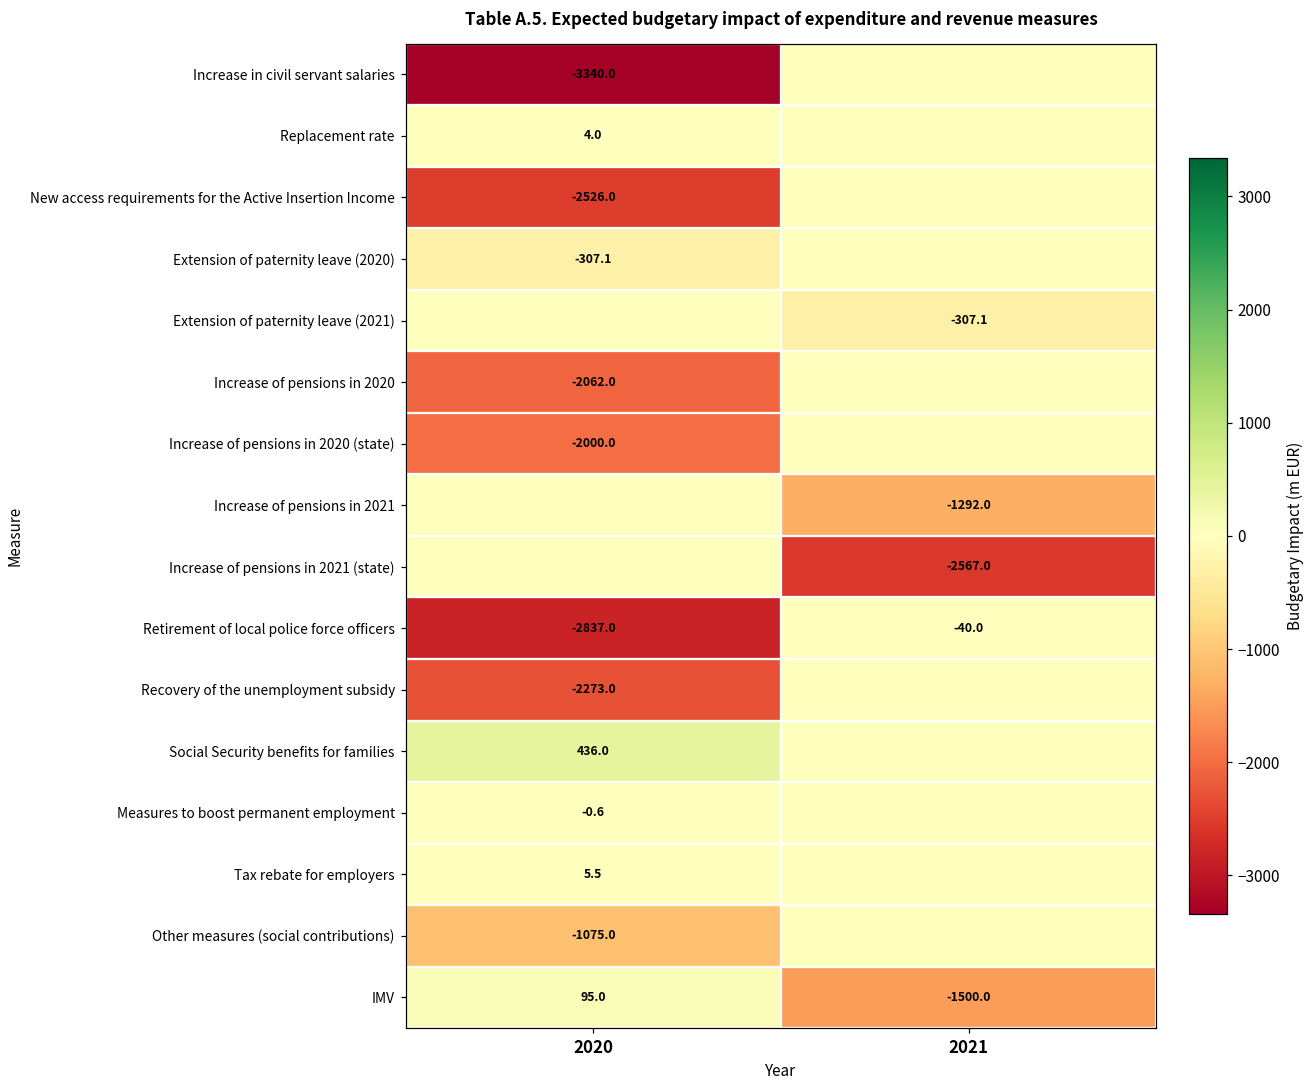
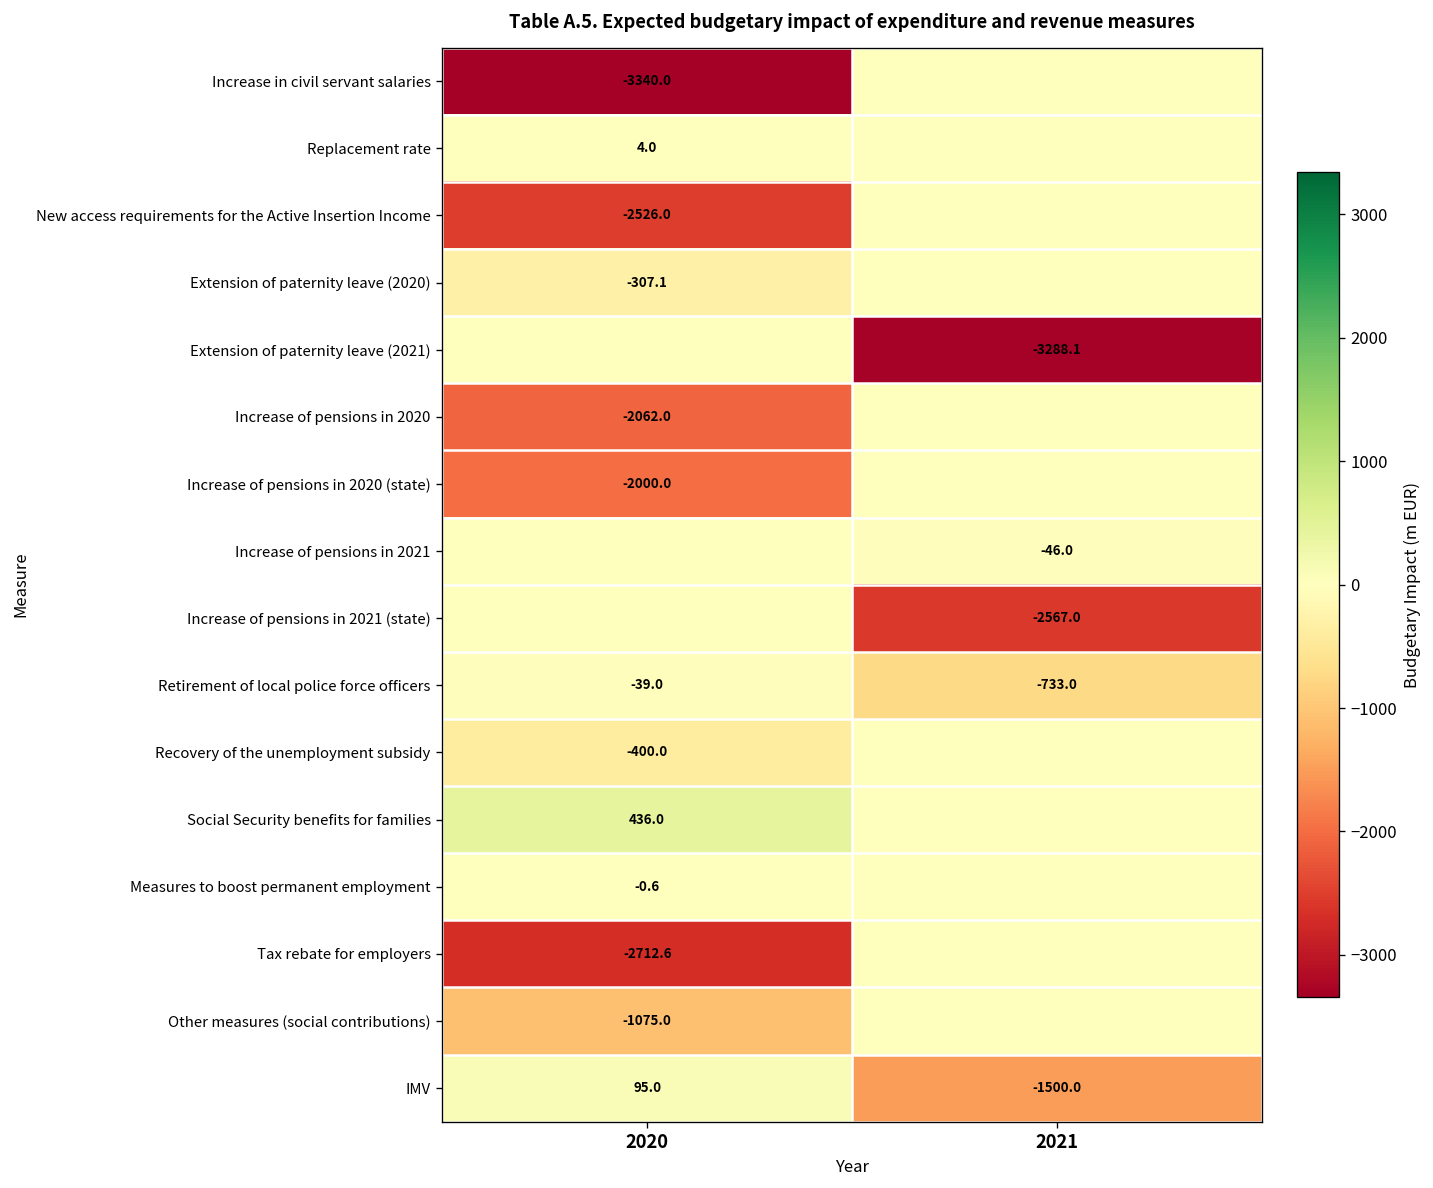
Extension of paternity leave (2021), 2021: -307.1 -> -3288.1
Increase of pensions in 2021, 2021: -1292.0 -> -46.0
Retirement of local police force officers, 2020: -2837.0 -> -39.0
Retirement of local police force officers, 2021: -40.0 -> -733.0
Recovery of the unemployment subsidy, 2020: -2273.0 -> -400.0
Tax rebate for employers, 2020: 5.5 -> -2712.6
